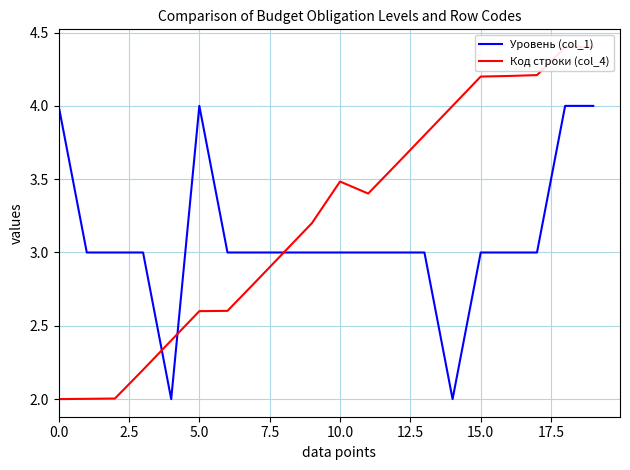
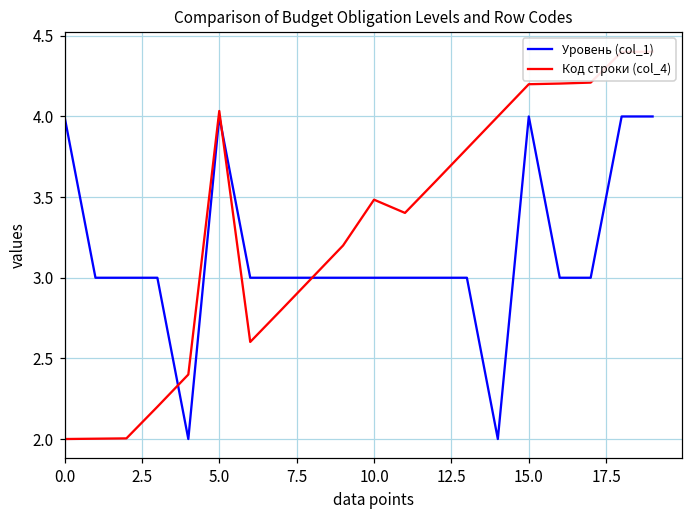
Код строки (col_4), 5.0: 2.60 -> 4.03
Уровень (col_1), 15.0: 3 -> 4
